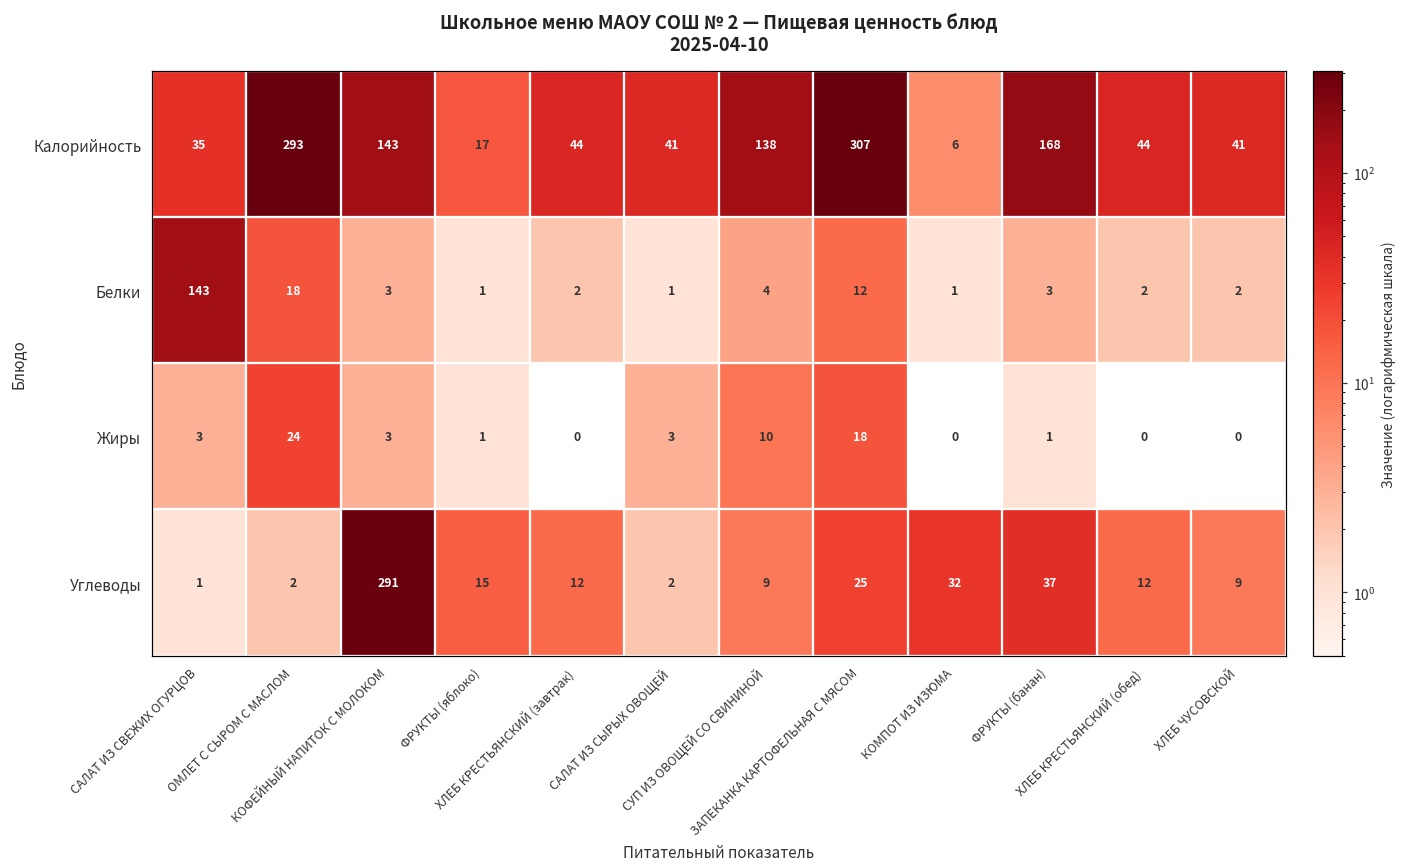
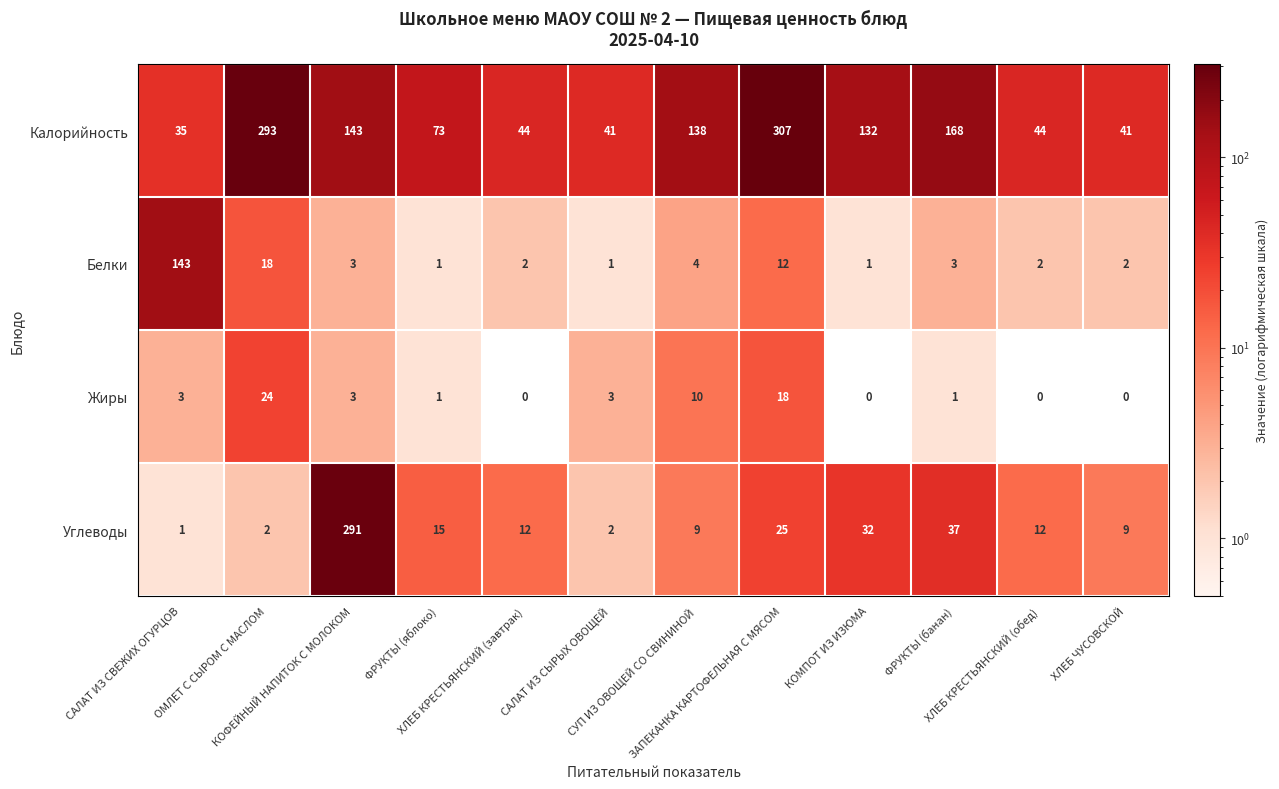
Калорийность, ФРУКТЫ (яблоко): 17 -> 73
Калорийность, КОМПОТ ИЗ ИЗЮМА: 6 -> 132
